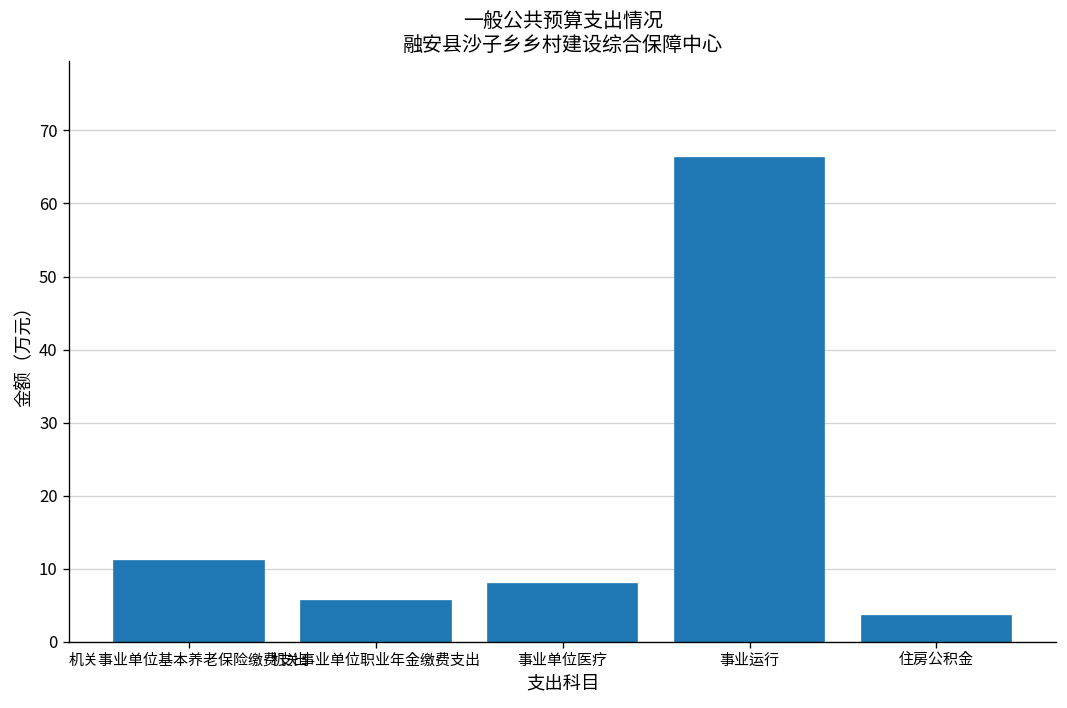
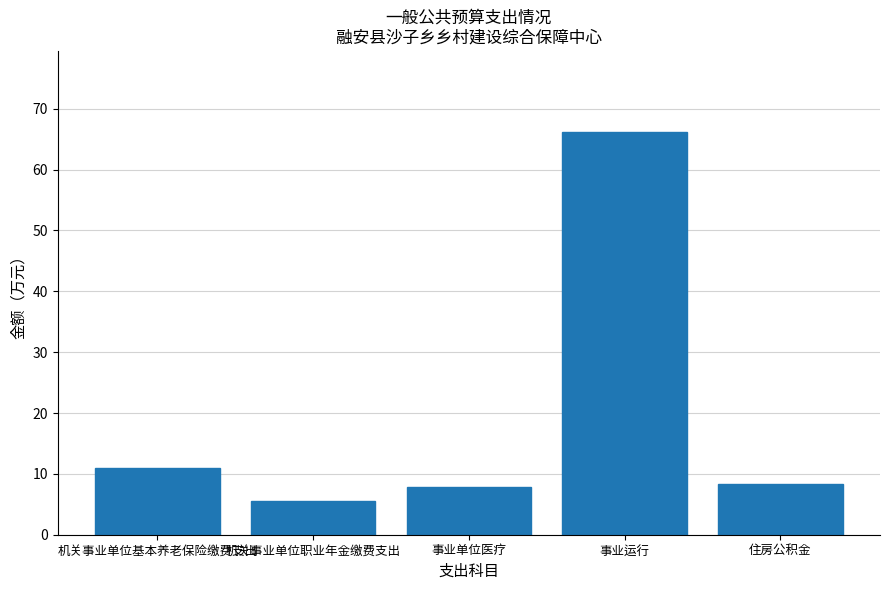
住房公积金: 4 -> 8
